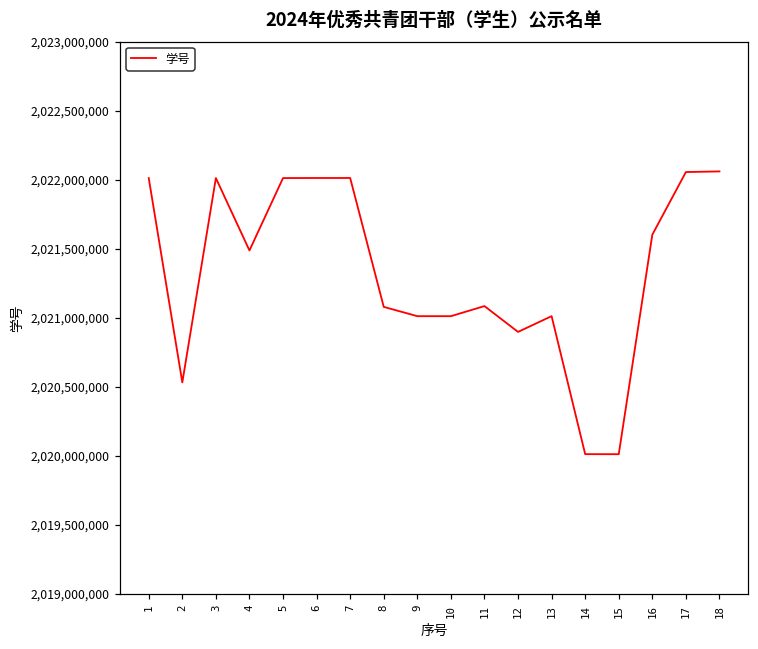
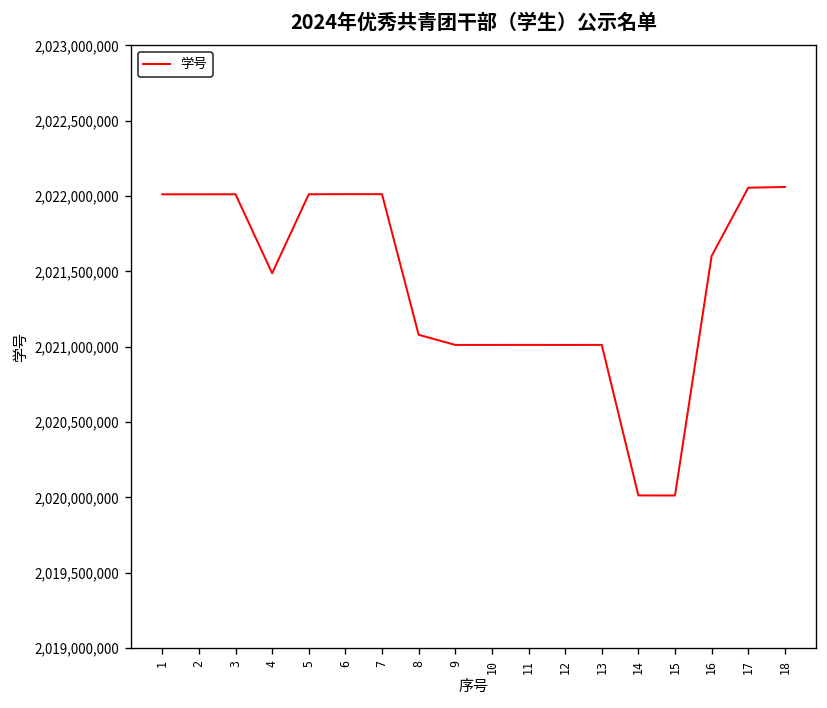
2: 2,020,530,000 -> 2,022,010,000
11: 2,021,080,000 -> 2,021,010,000
12: 2,020,900,000 -> 2,021,010,000
